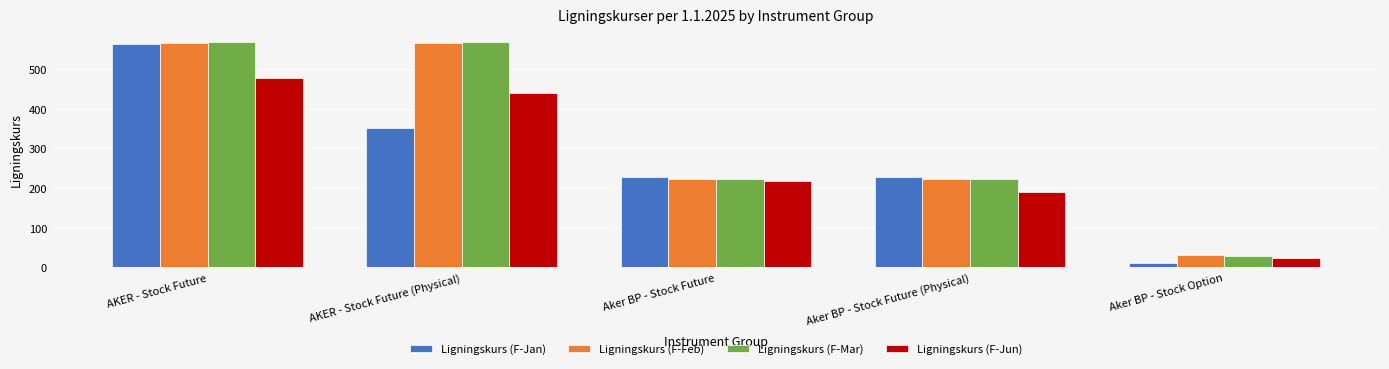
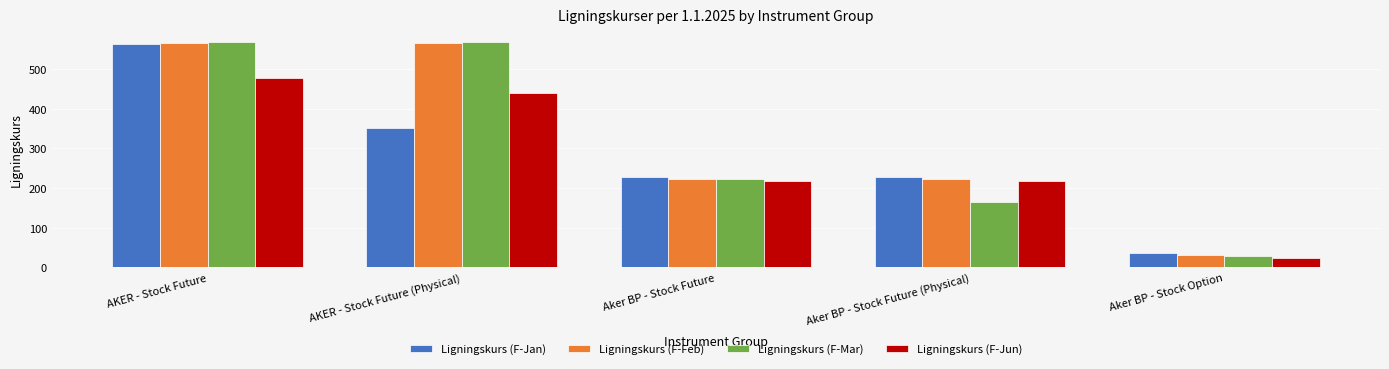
Ligningskurs (F-Mar), Aker BP - Stock Future (Physical): 220 -> 170
Ligningskurs (F-Jun), Aker BP - Stock Future (Physical): 190 -> 220
Ligningskurs (F-Jan), Aker BP - Stock Option: 10 -> 40
